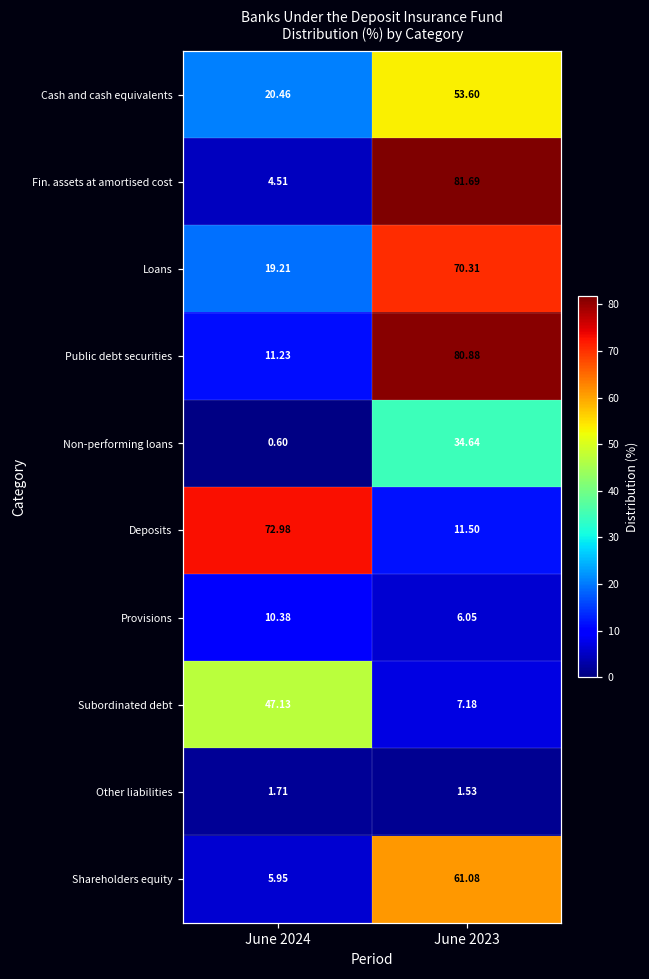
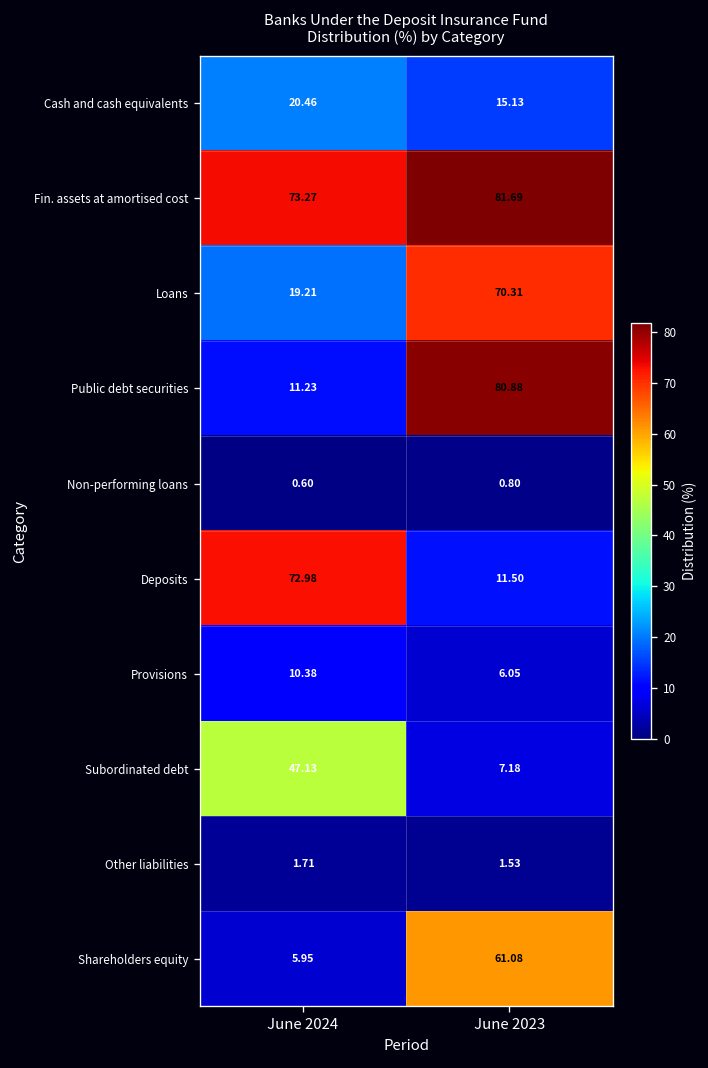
Cash and cash equivalents, June 2023: 53.60 -> 15.13
Fin. assets at amortised cost, June 2024: 4.51 -> 73.27
Non-performing loans, June 2023: 34.64 -> 0.80
